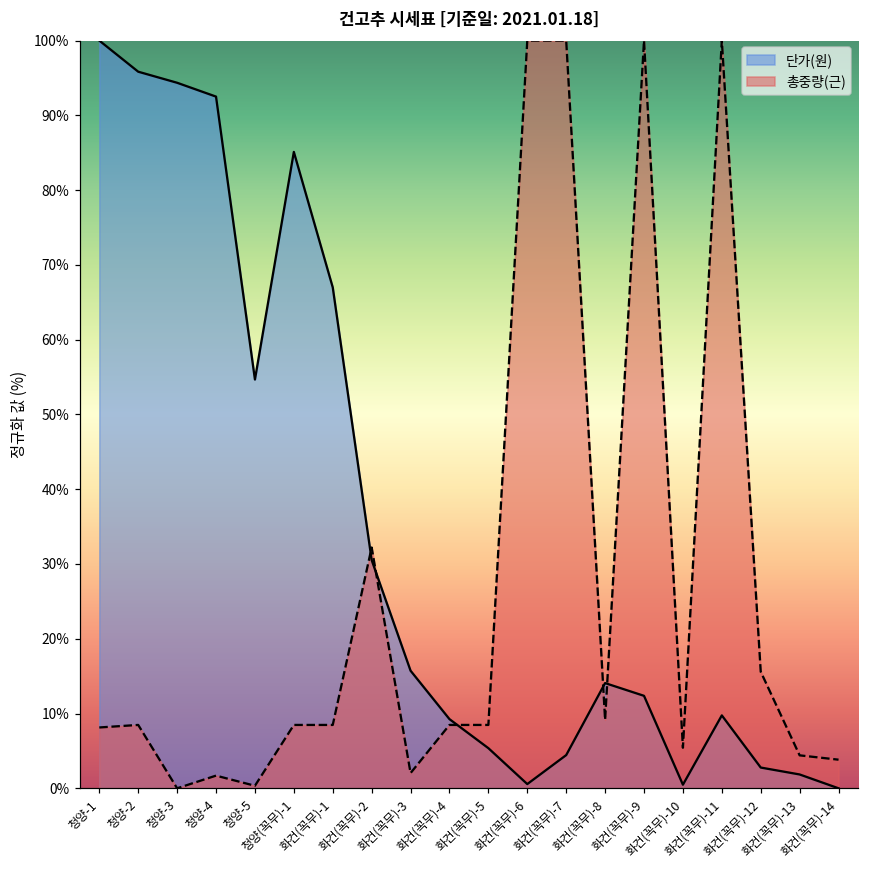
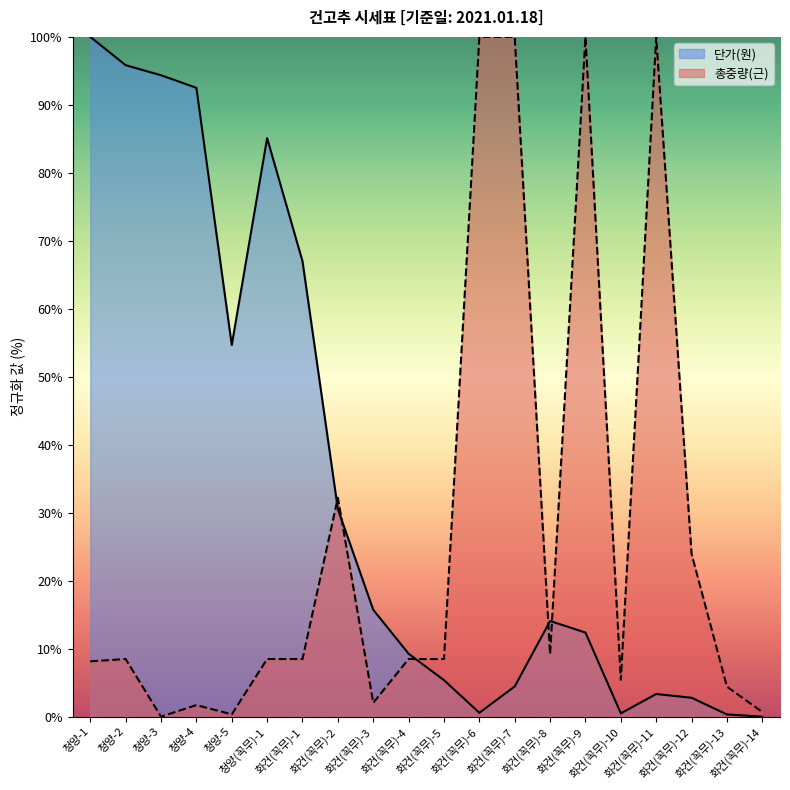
단가(원), 화건(꼭무)-11: 10% -> 3%
총중량(근), 화건(꼭무)-12: 16% -> 24%
단가(원), 화건(꼭무)-13: 2% -> 0%
총중량(근), 화건(꼭무)-14: 4% -> 1%
